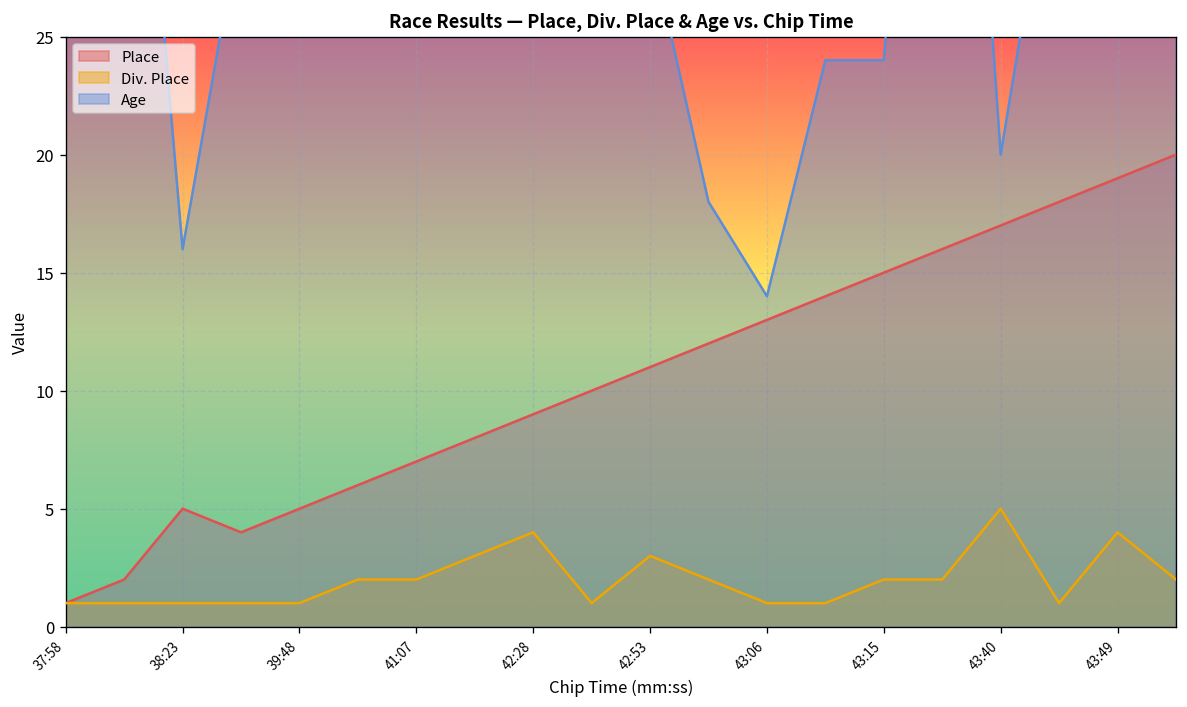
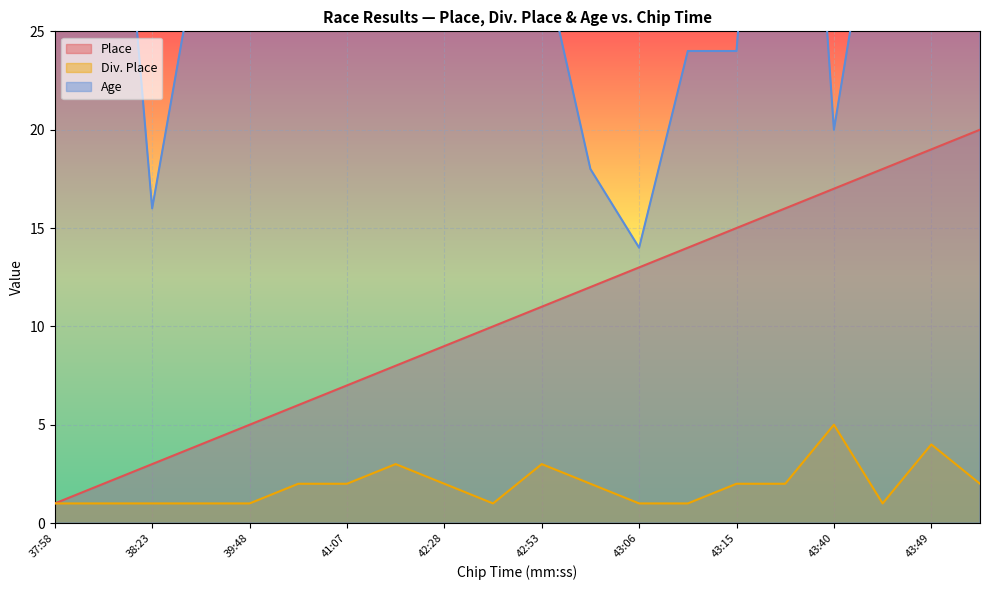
Place, 38:23: 5 -> 3
Div. Place, 42:28: 4 -> 2
